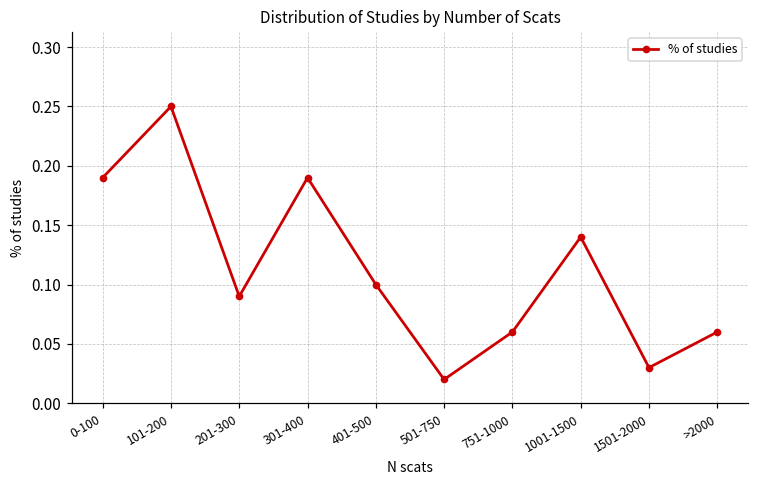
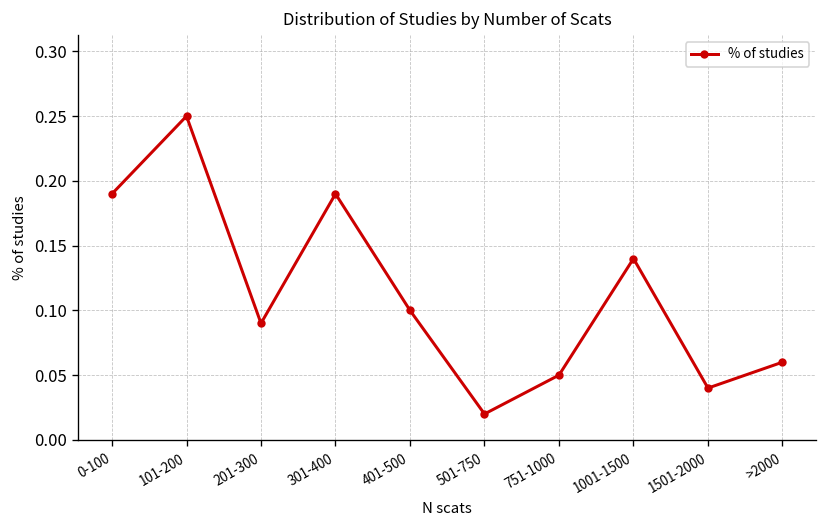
751-1000: 0.06 -> 0.05
1501-2000: 0.03 -> 0.04
